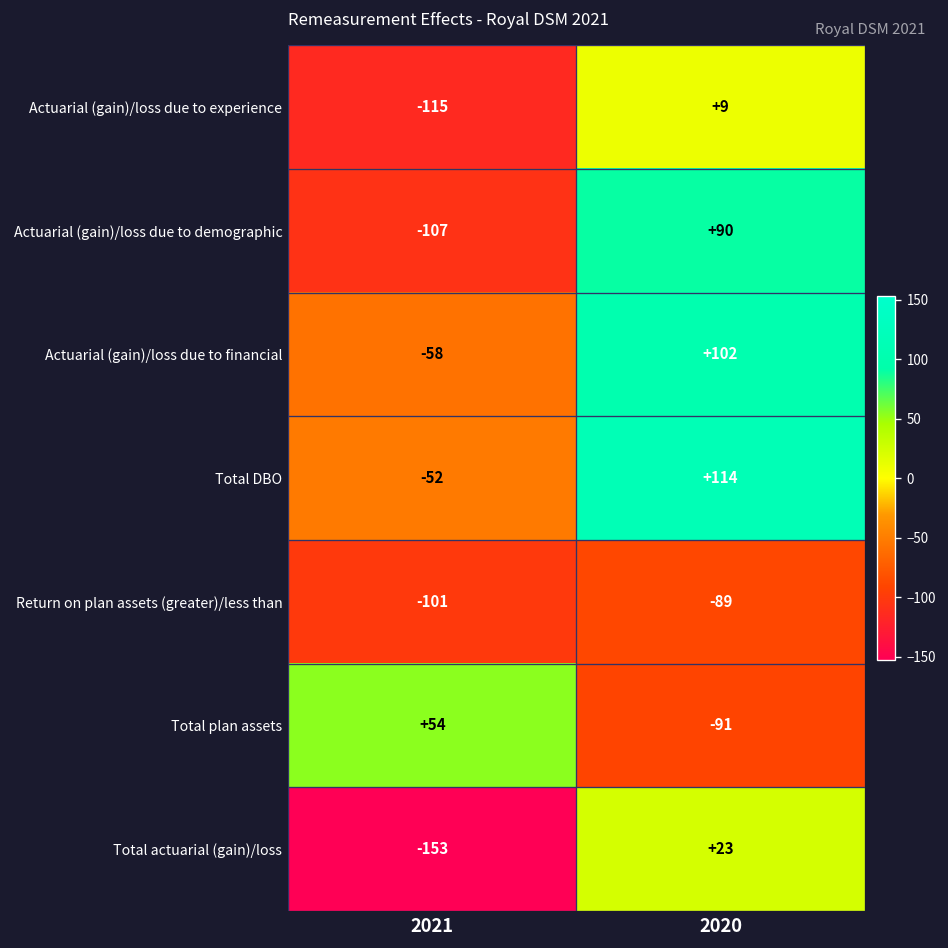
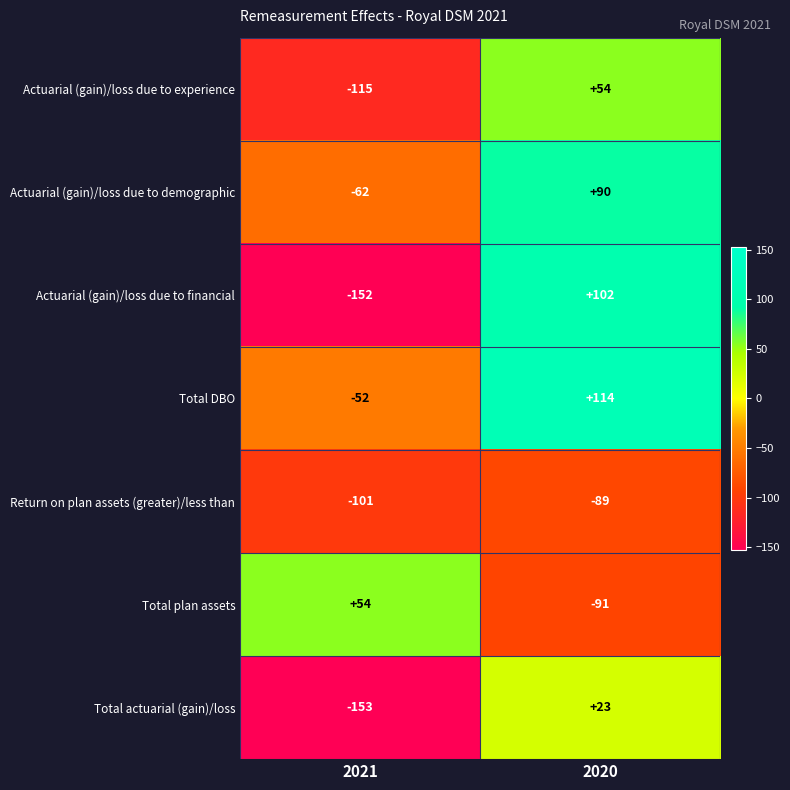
Actuarial (gain)/loss due to experience, 2020: +9 -> +54
Actuarial (gain)/loss due to demographic, 2021: -107 -> -62
Actuarial (gain)/loss due to financial, 2021: -58 -> -152
